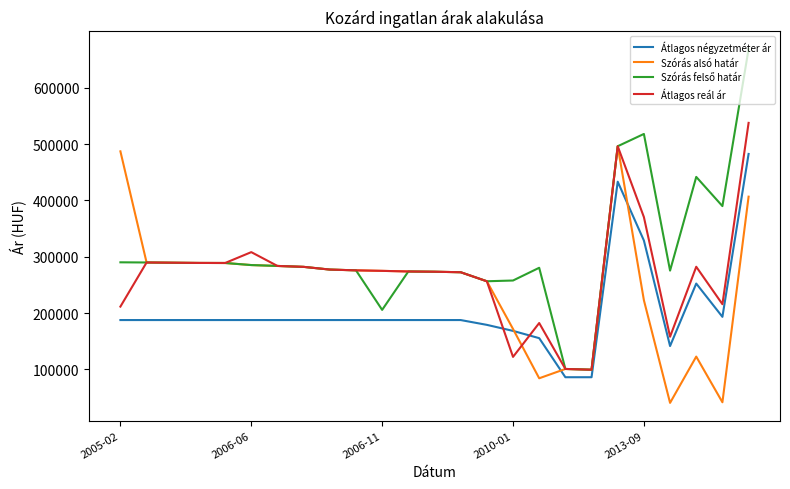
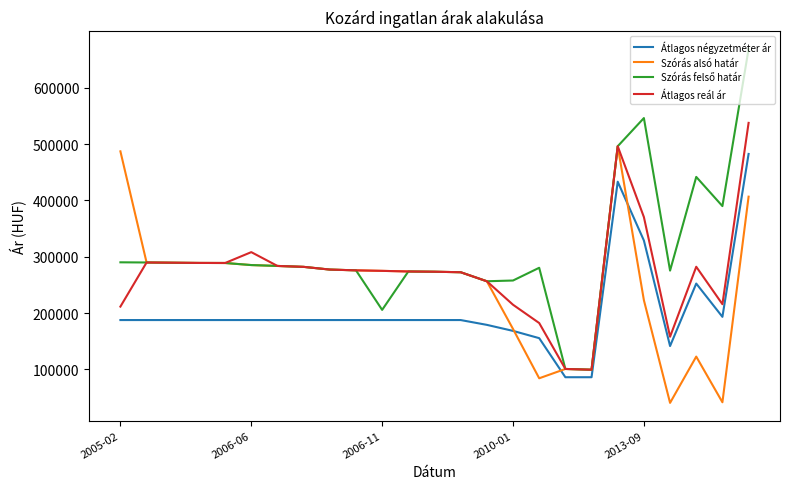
Átlagos reál ár, 2010-01: 120000 -> 210000
Szórás felső határ, 2013-09: 520000 -> 550000
